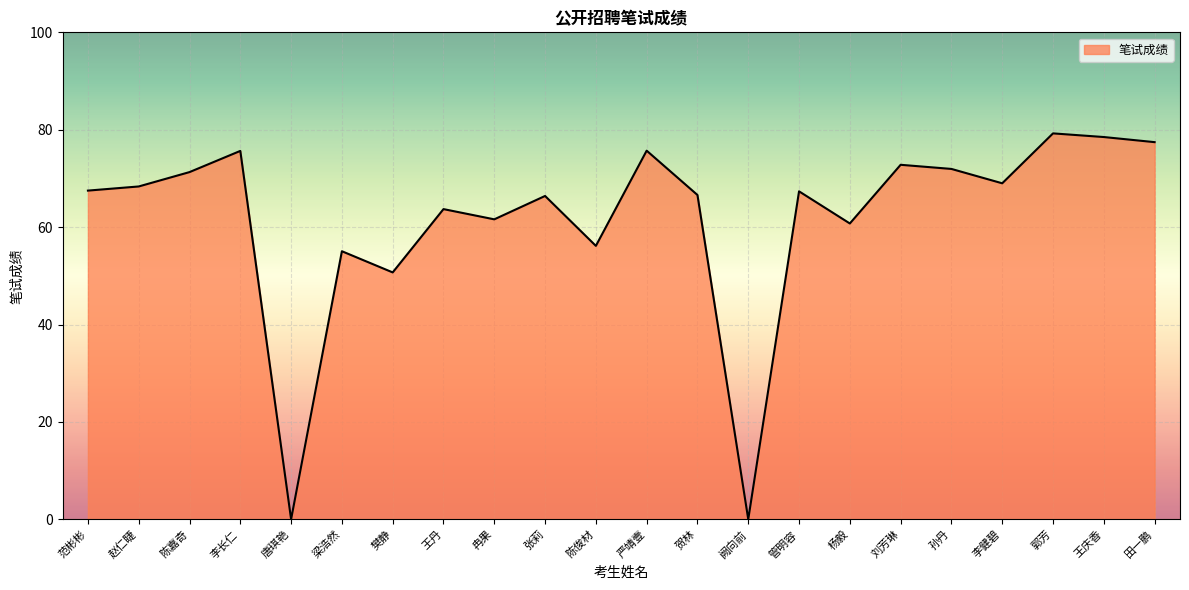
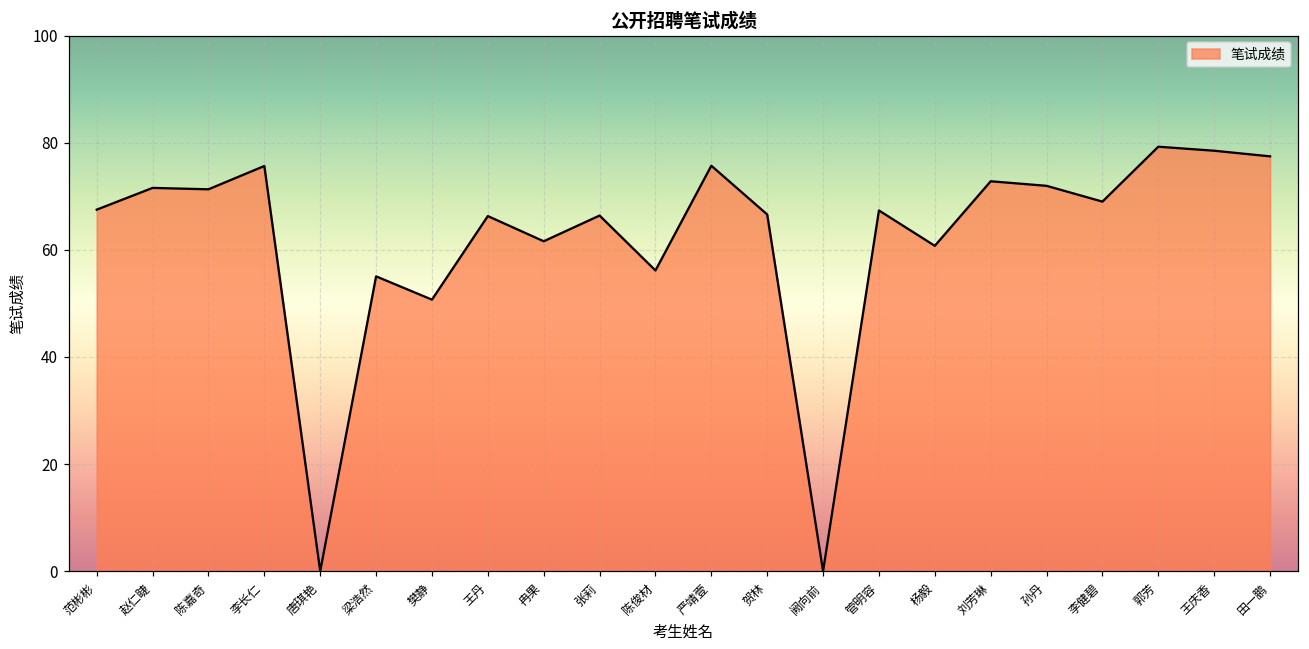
赵仁睫: 68 -> 72
王丹: 64 -> 66
